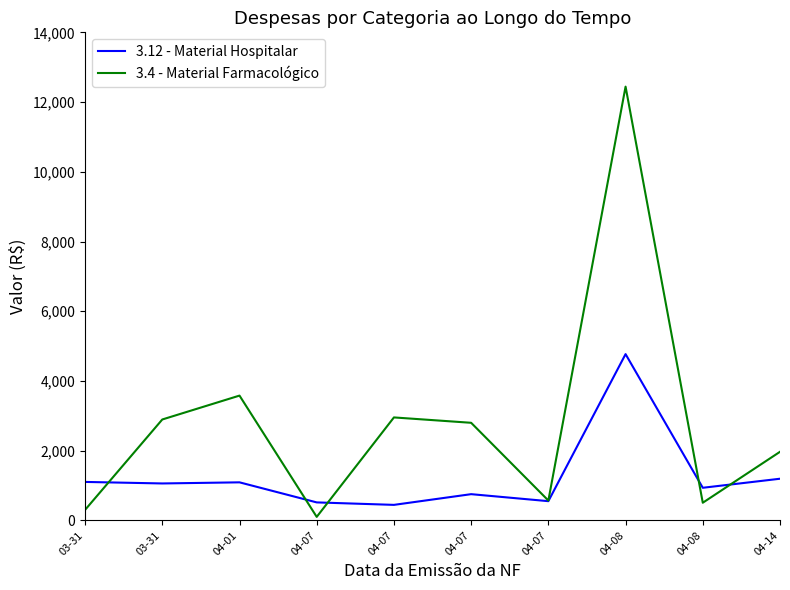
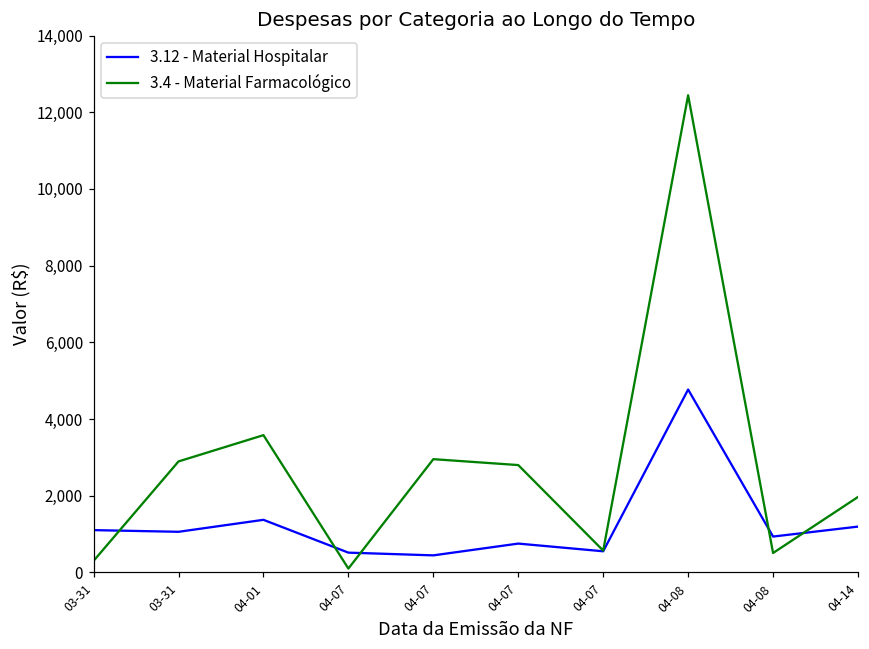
3.12 - Material Hospitalar, 04-01: 1,100 -> 1,400
